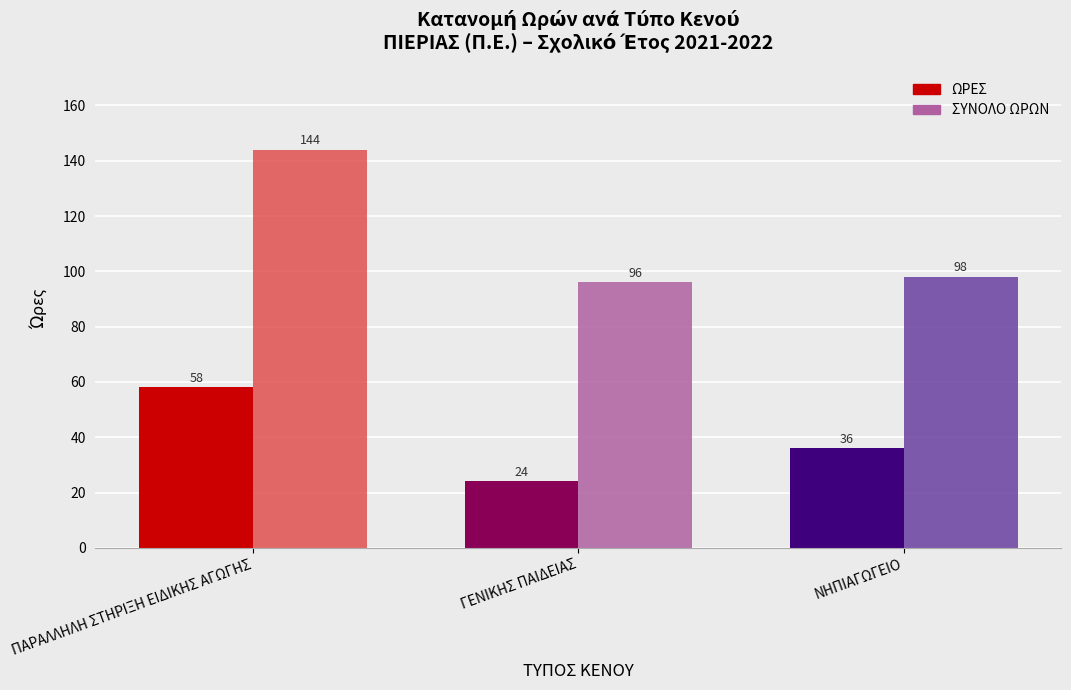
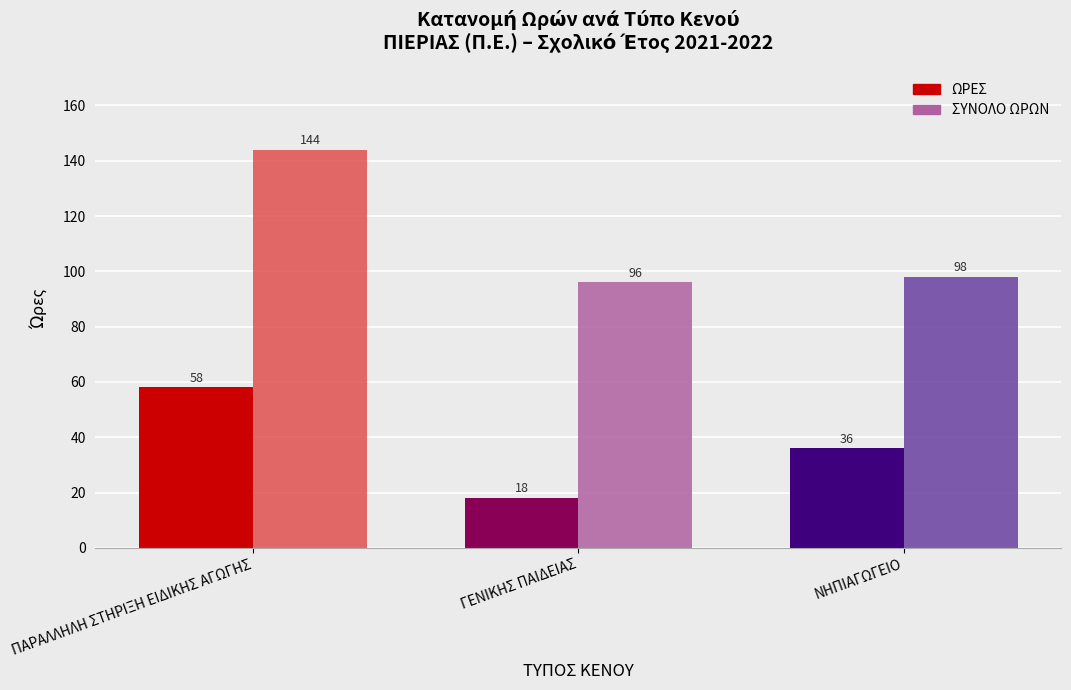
ΩΡΕΣ, ΓΕΝΙΚΗΣ ΠΑΙΔΕΙΑΣ: 24 -> 18
